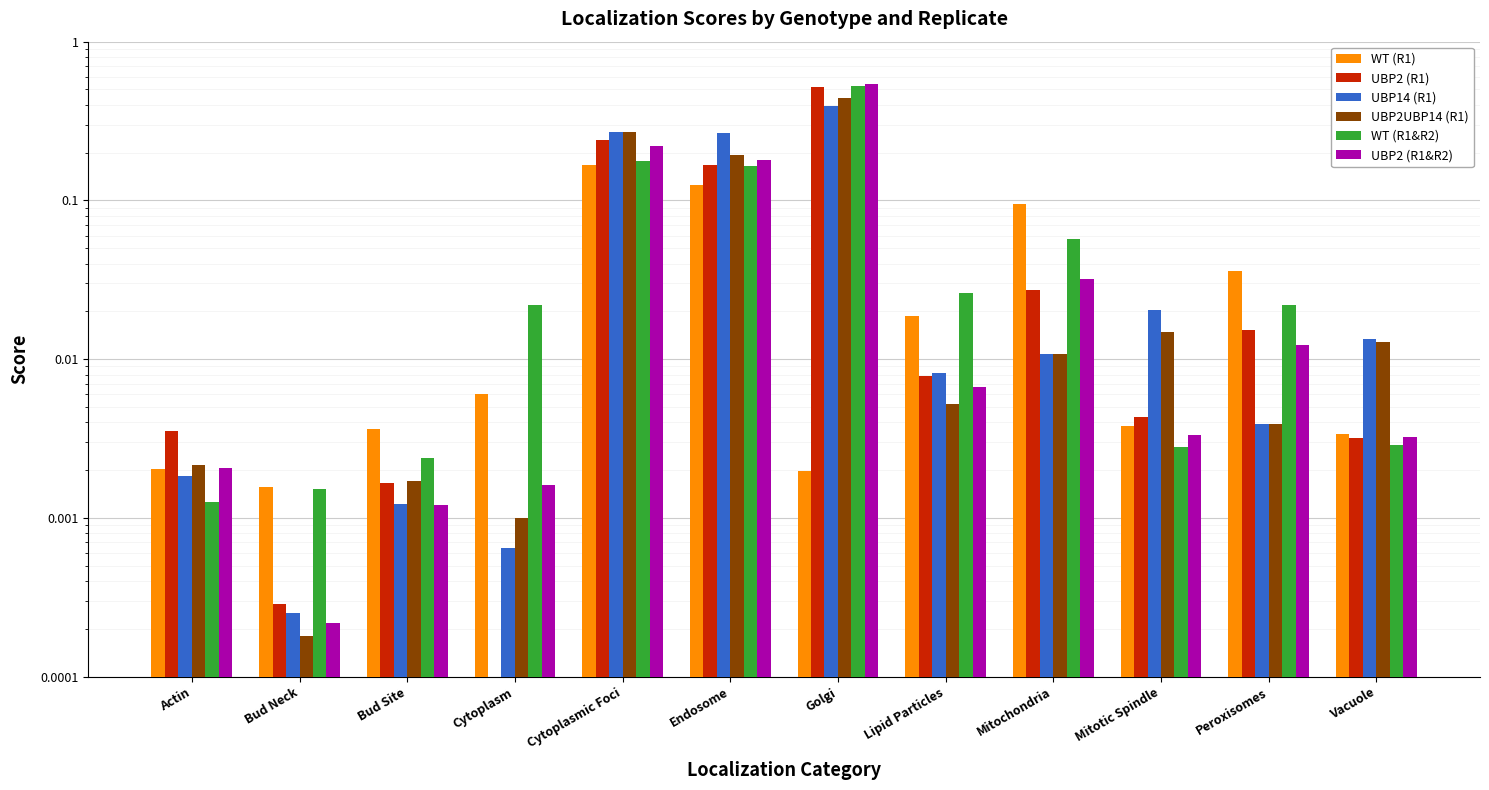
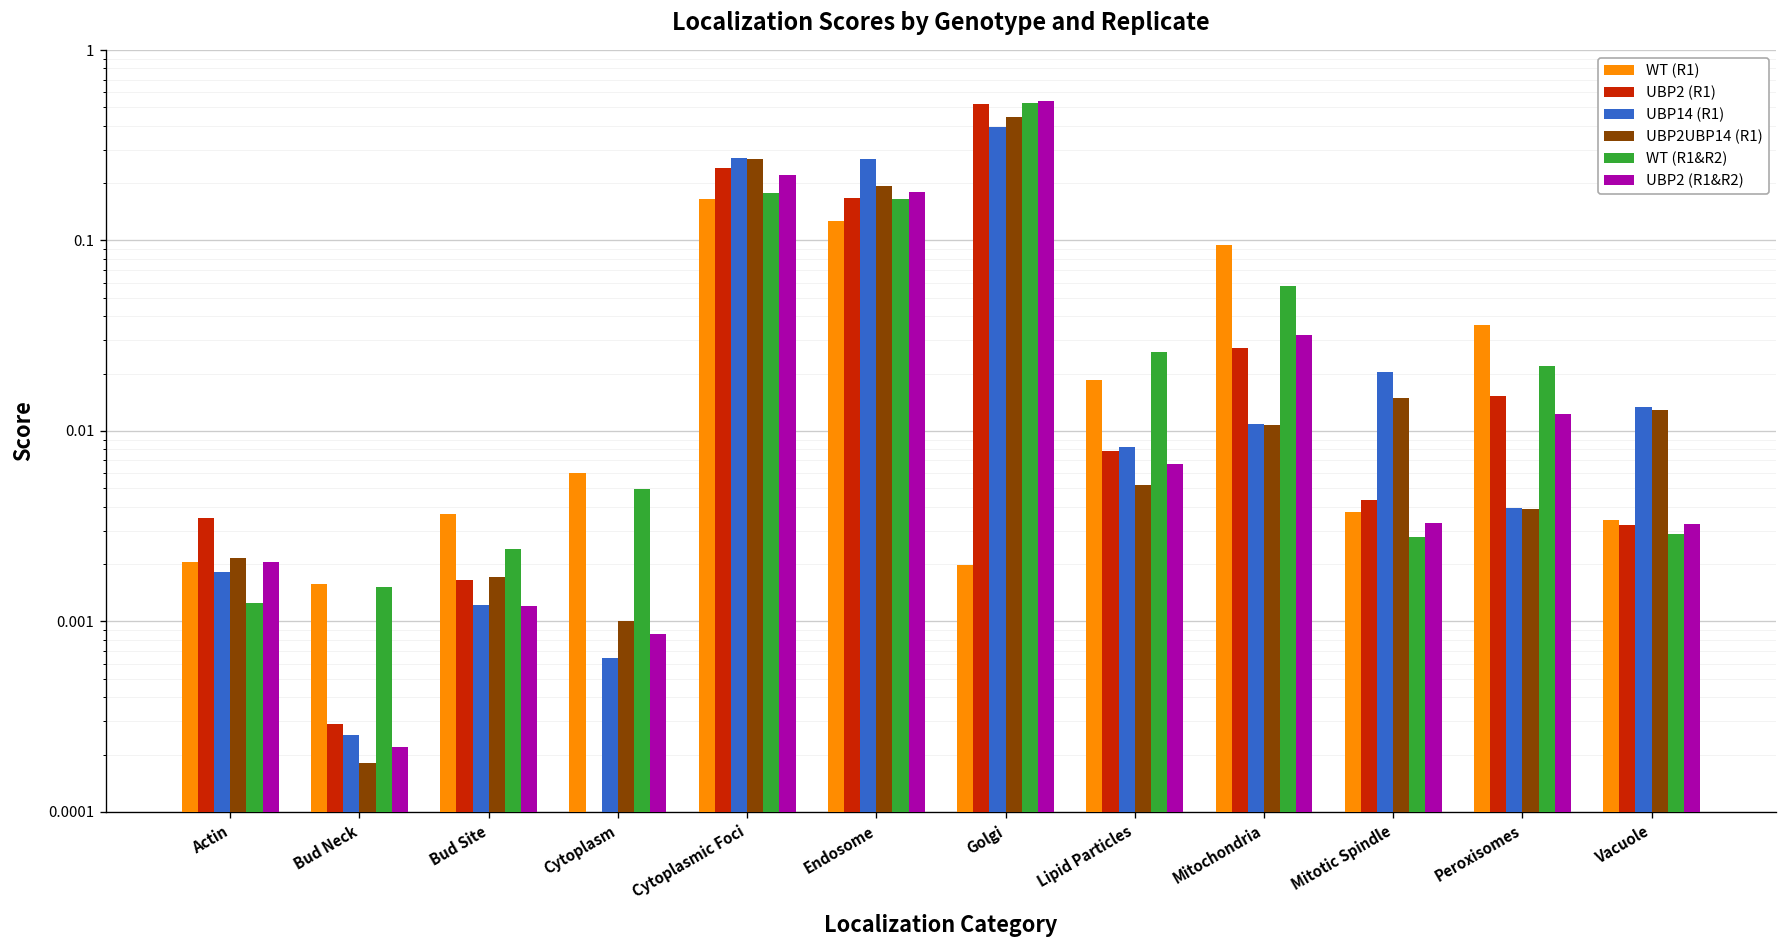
WT (R1&R2), Cytoplasm: 0.022 -> 0.0050
UBP2 (R1&R2), Cytoplasm: 0.0016 -> 0.0009
